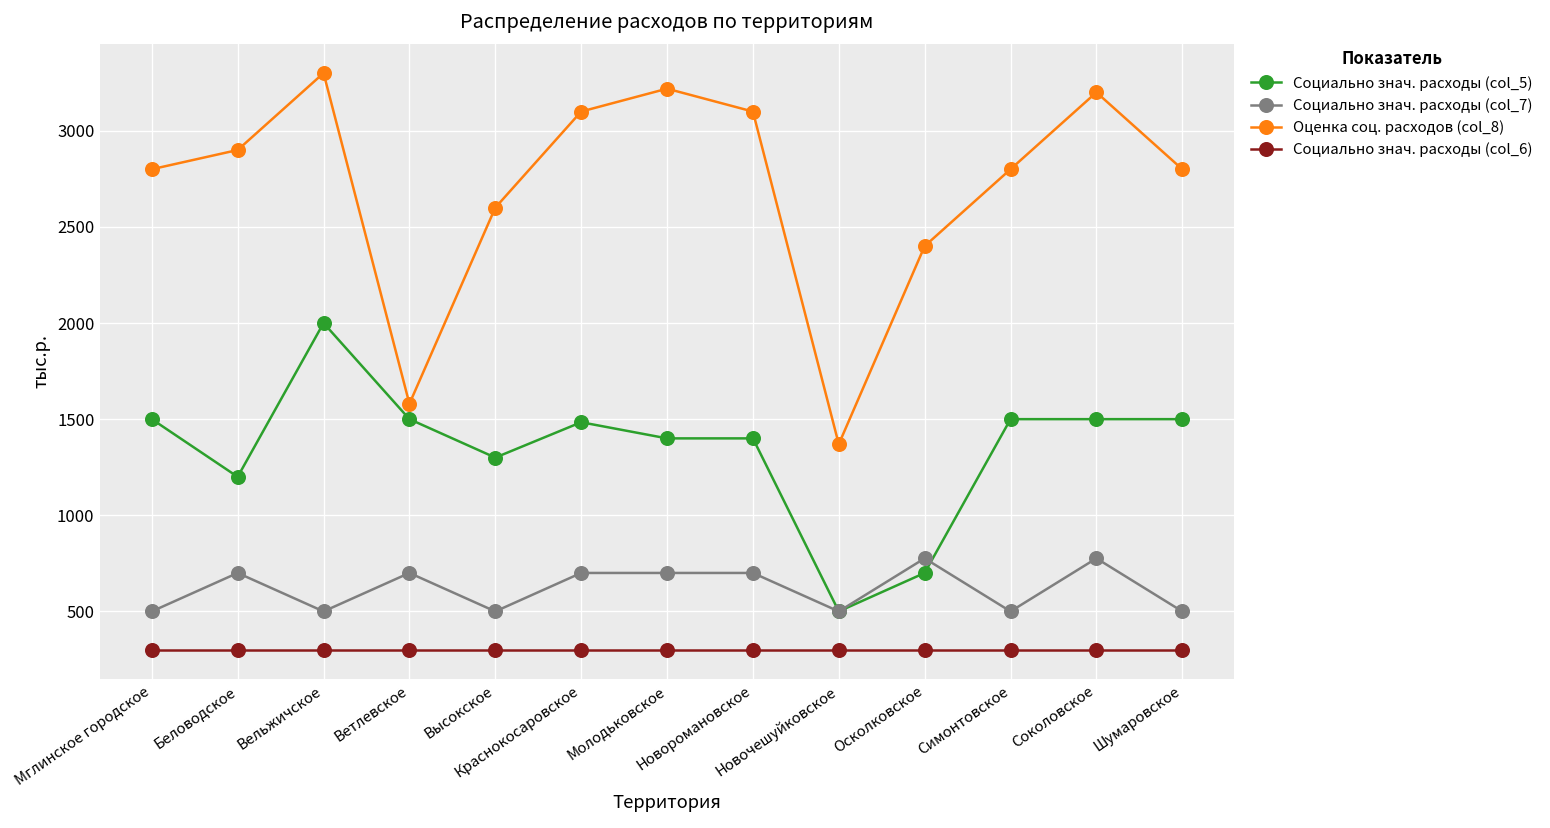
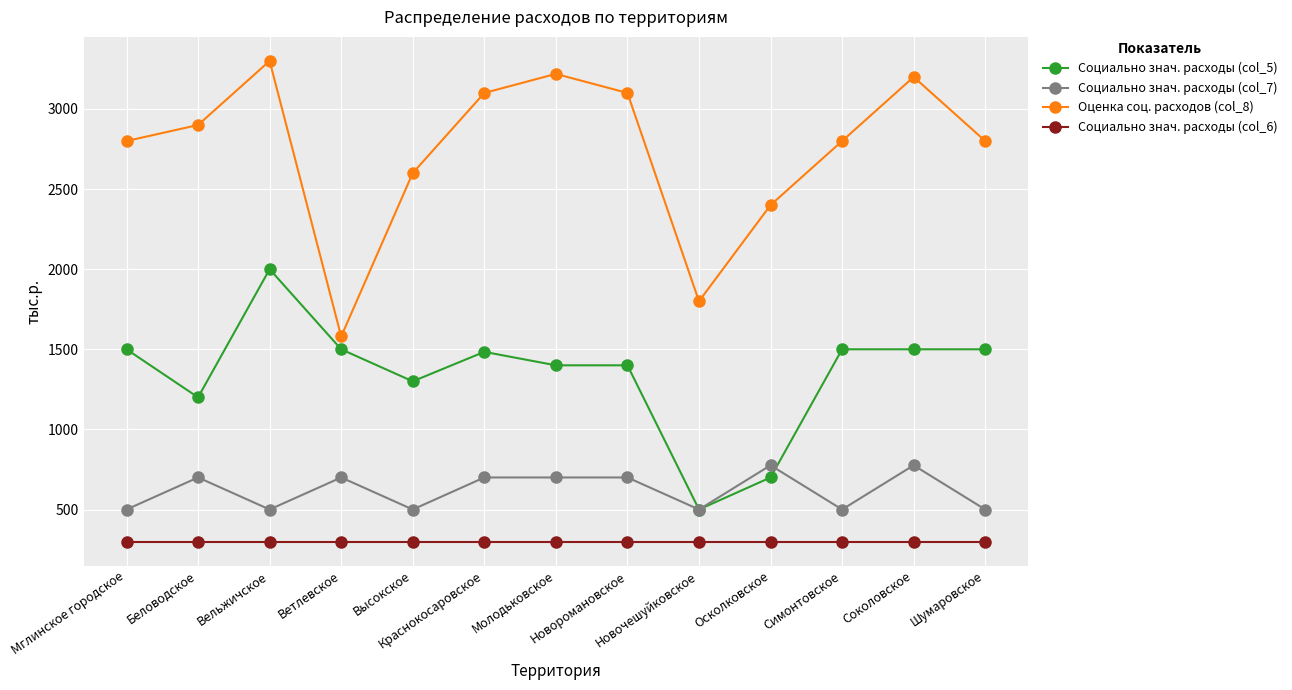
Оценка соц. расходов (col_8), Новочешуйковское: 1370 -> 1800
